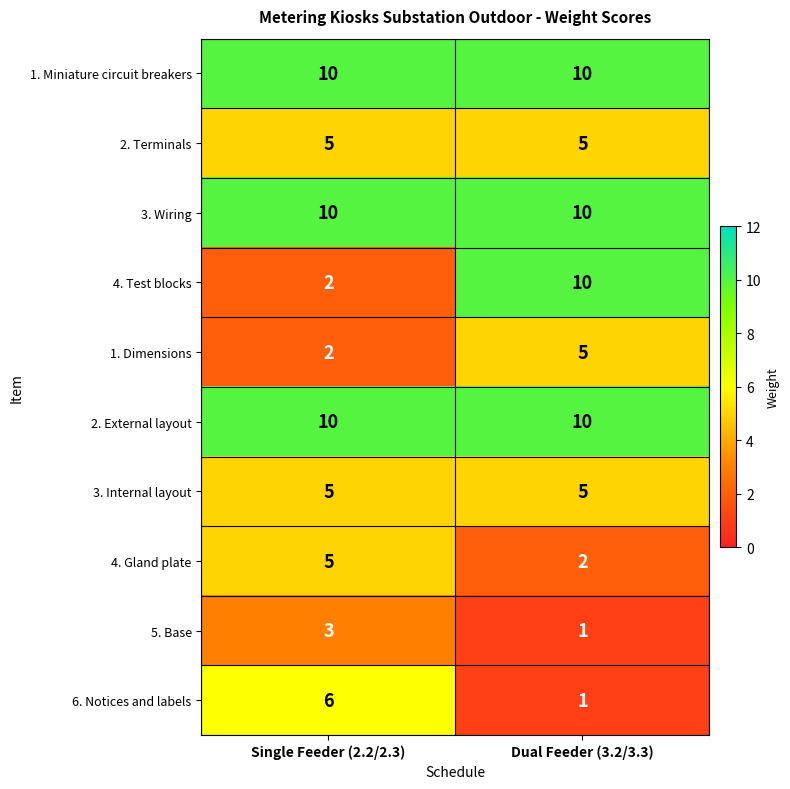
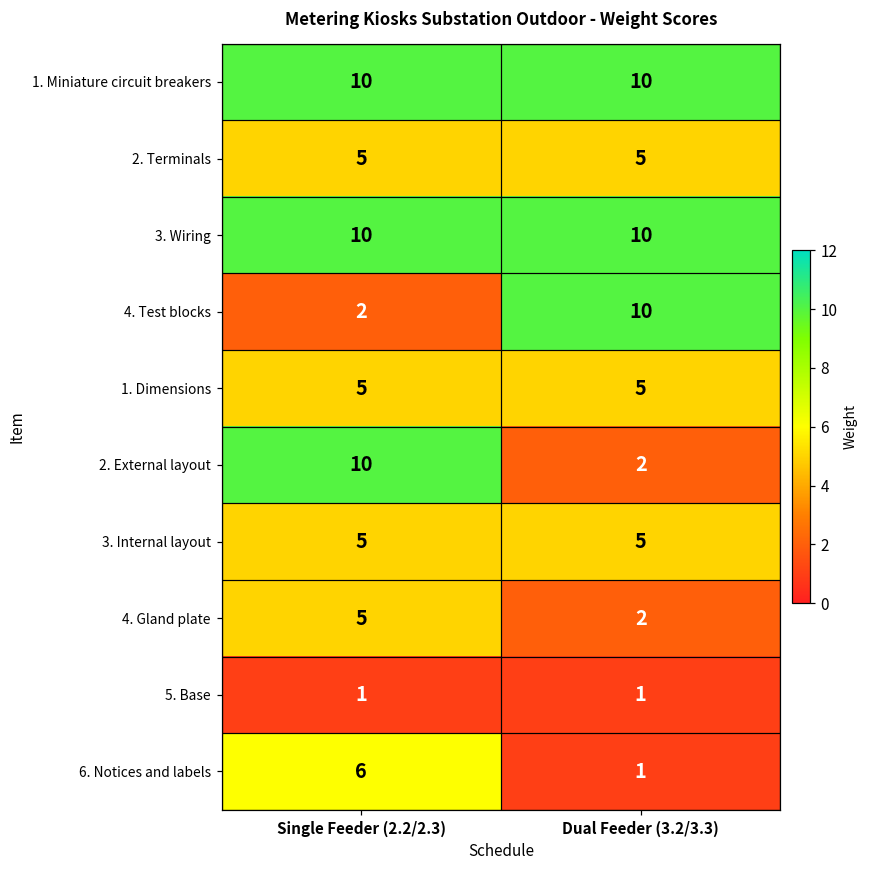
1. Dimensions, Single Feeder (2.2/2.3): 2 -> 5
2. External layout, Dual Feeder (3.2/3.3): 10 -> 2
5. Base, Single Feeder (2.2/2.3): 3 -> 1
